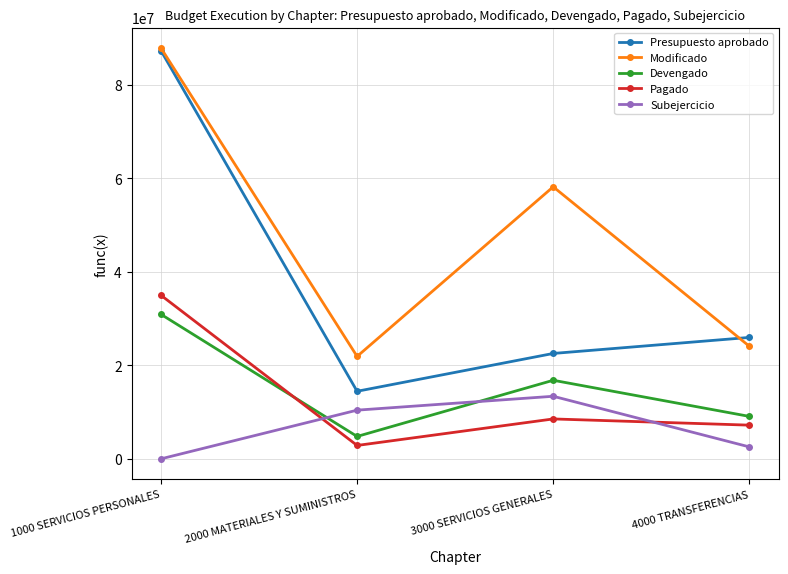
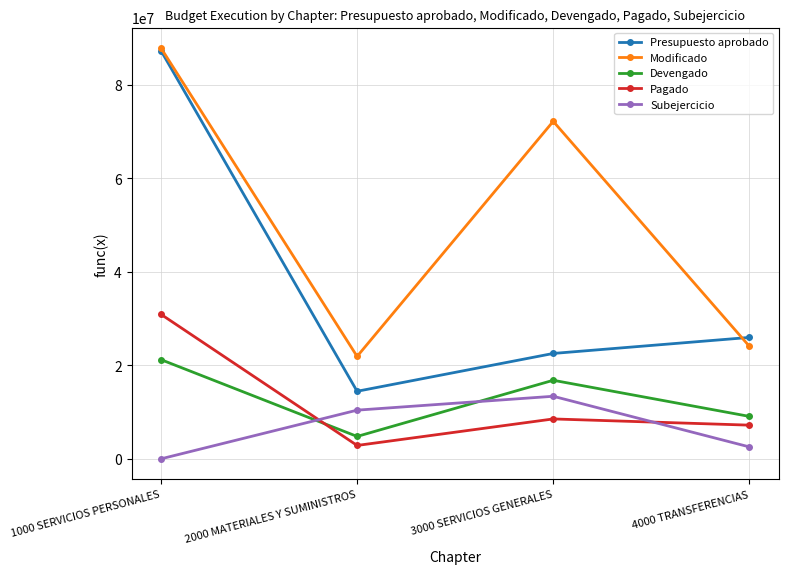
Devengado, 1000 SERVICIOS PERSONALES: 31000000 -> 21000000
Pagado, 1000 SERVICIOS PERSONALES: 35000000 -> 31000000
Modificado, 3000 SERVICIOS GENERALES: 58000000 -> 72000000
